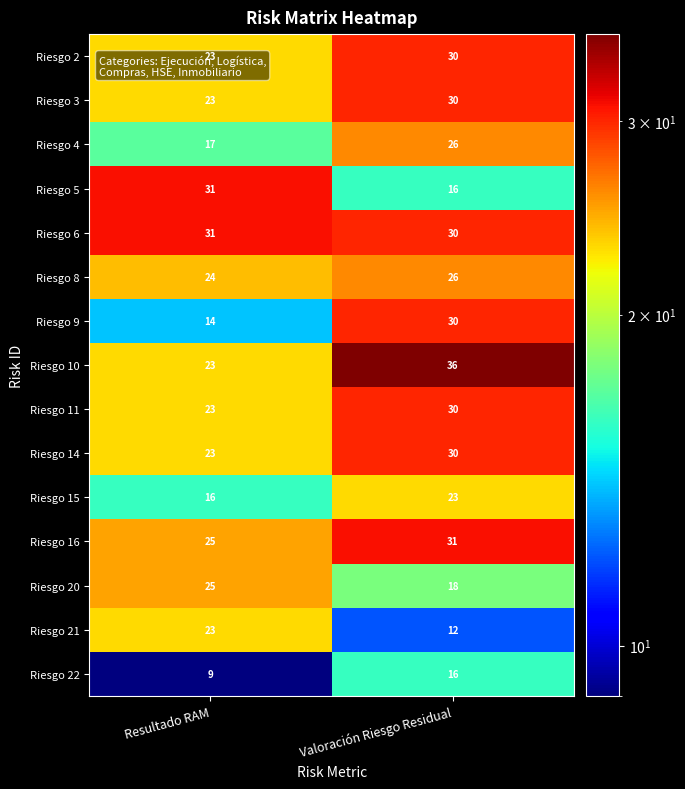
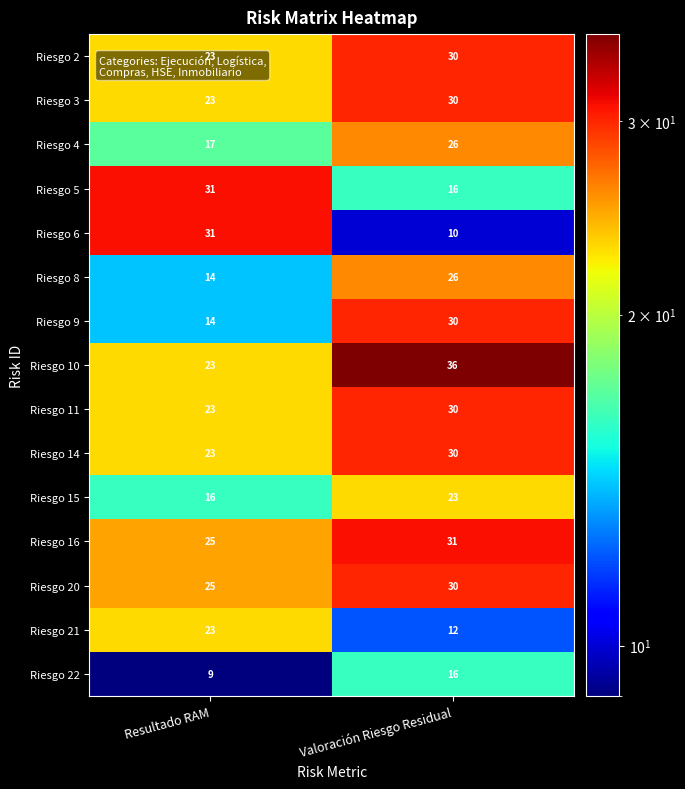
Riesgo 6, Valoración Riesgo Residual: 30 -> 10
Riesgo 8, Resultado RAM: 24 -> 14
Riesgo 20, Valoración Riesgo Residual: 18 -> 30
